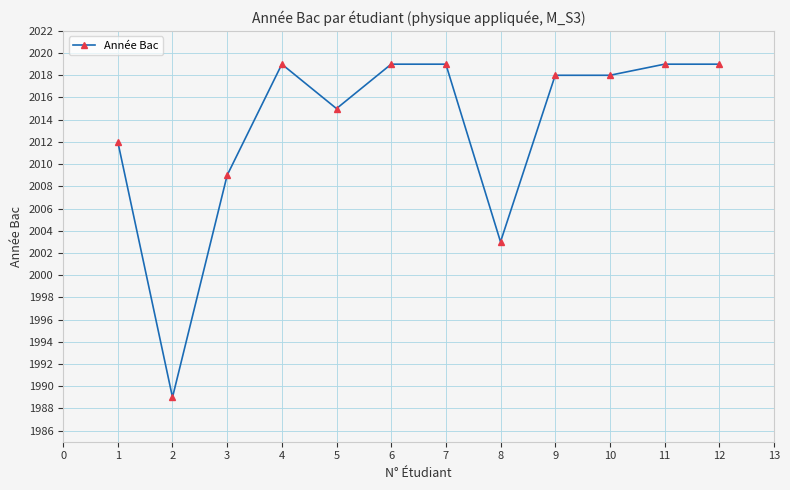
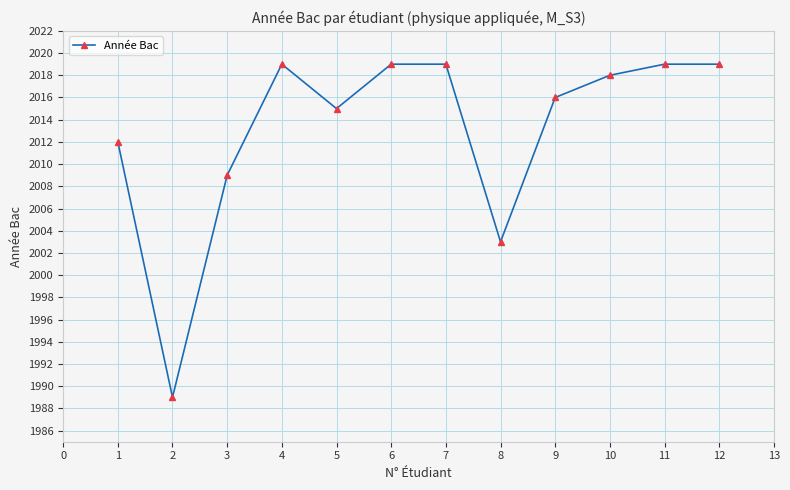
9: 2018 -> 2016
